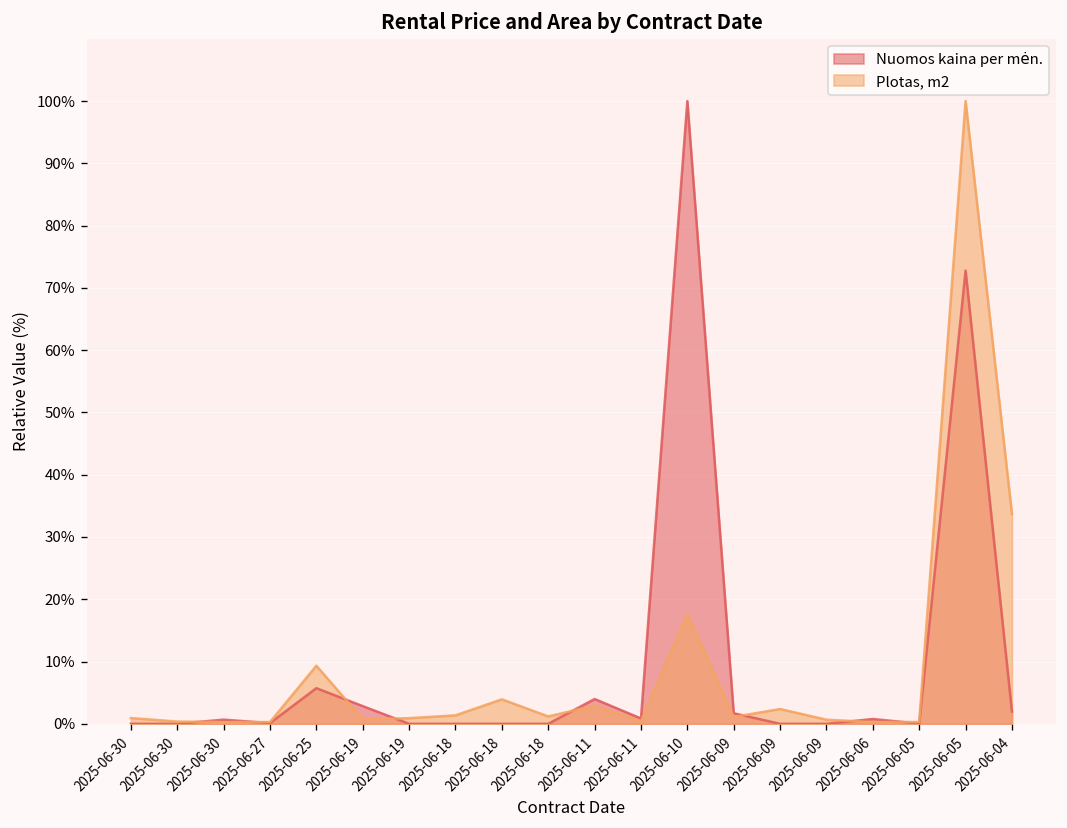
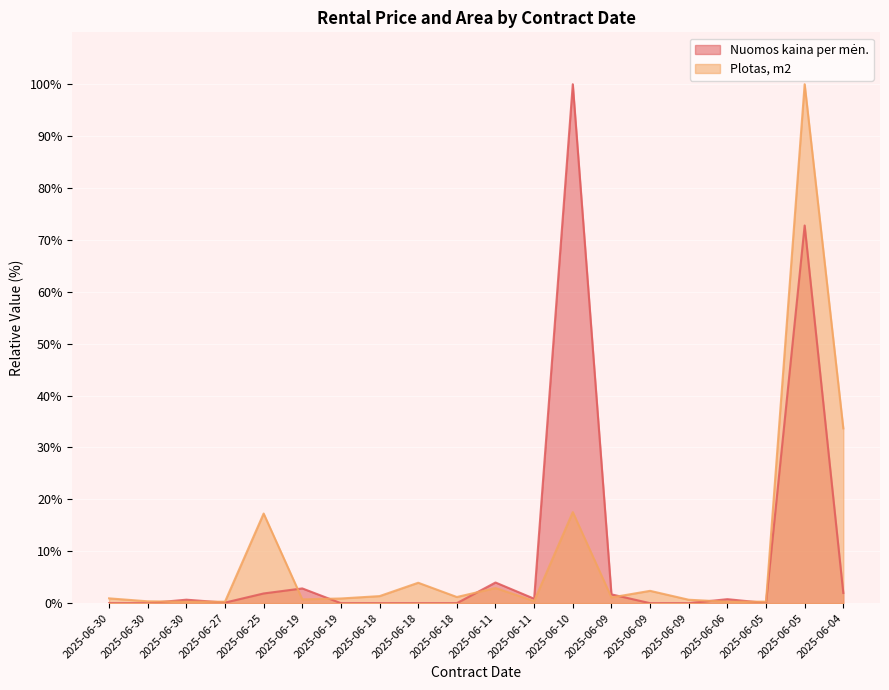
Nuomos kaina per mėn., 2025-06-25: 6% -> 2%
Plotas, m2, 2025-06-25: 9% -> 17%
